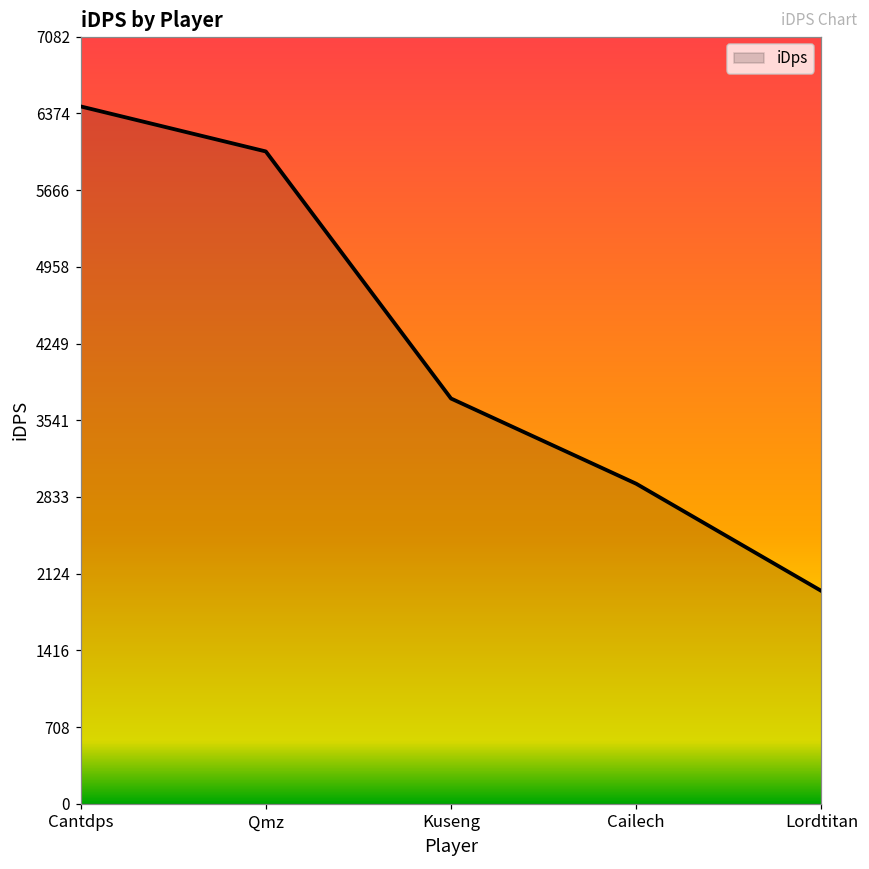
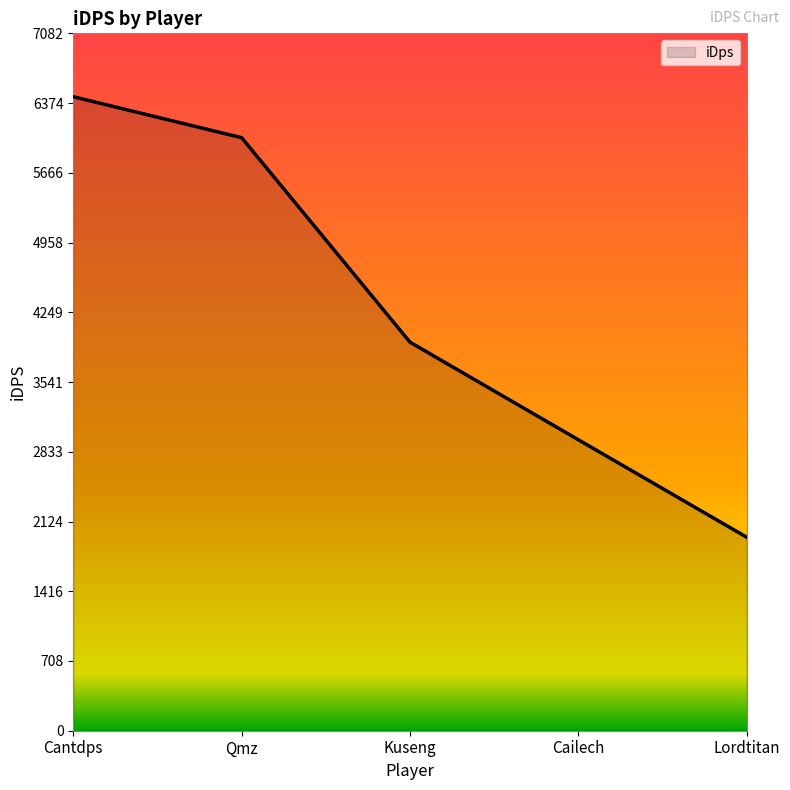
Kuseng: 3700 -> 3900
